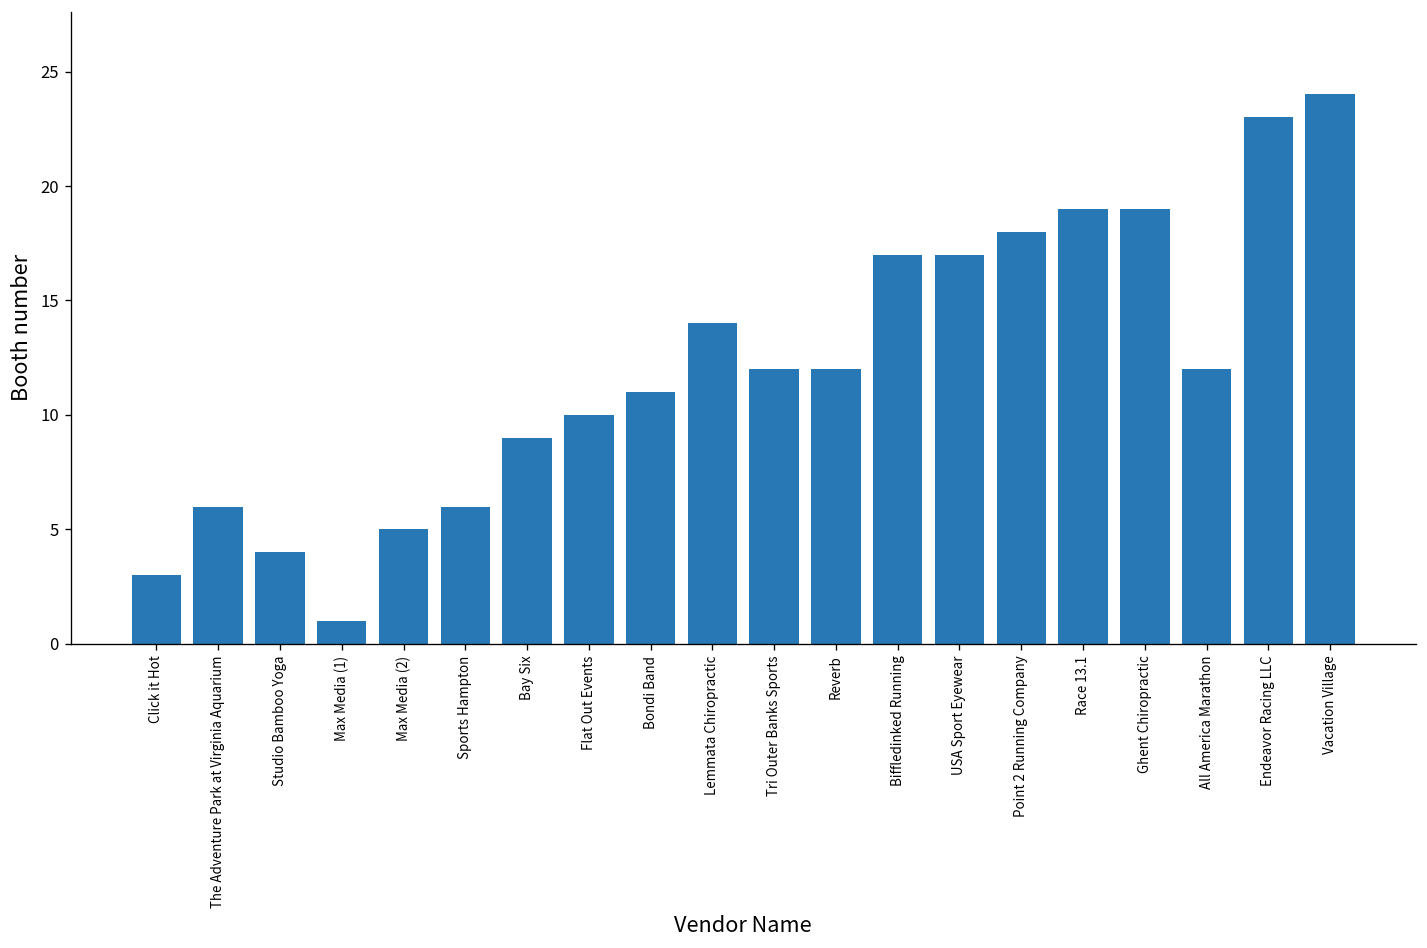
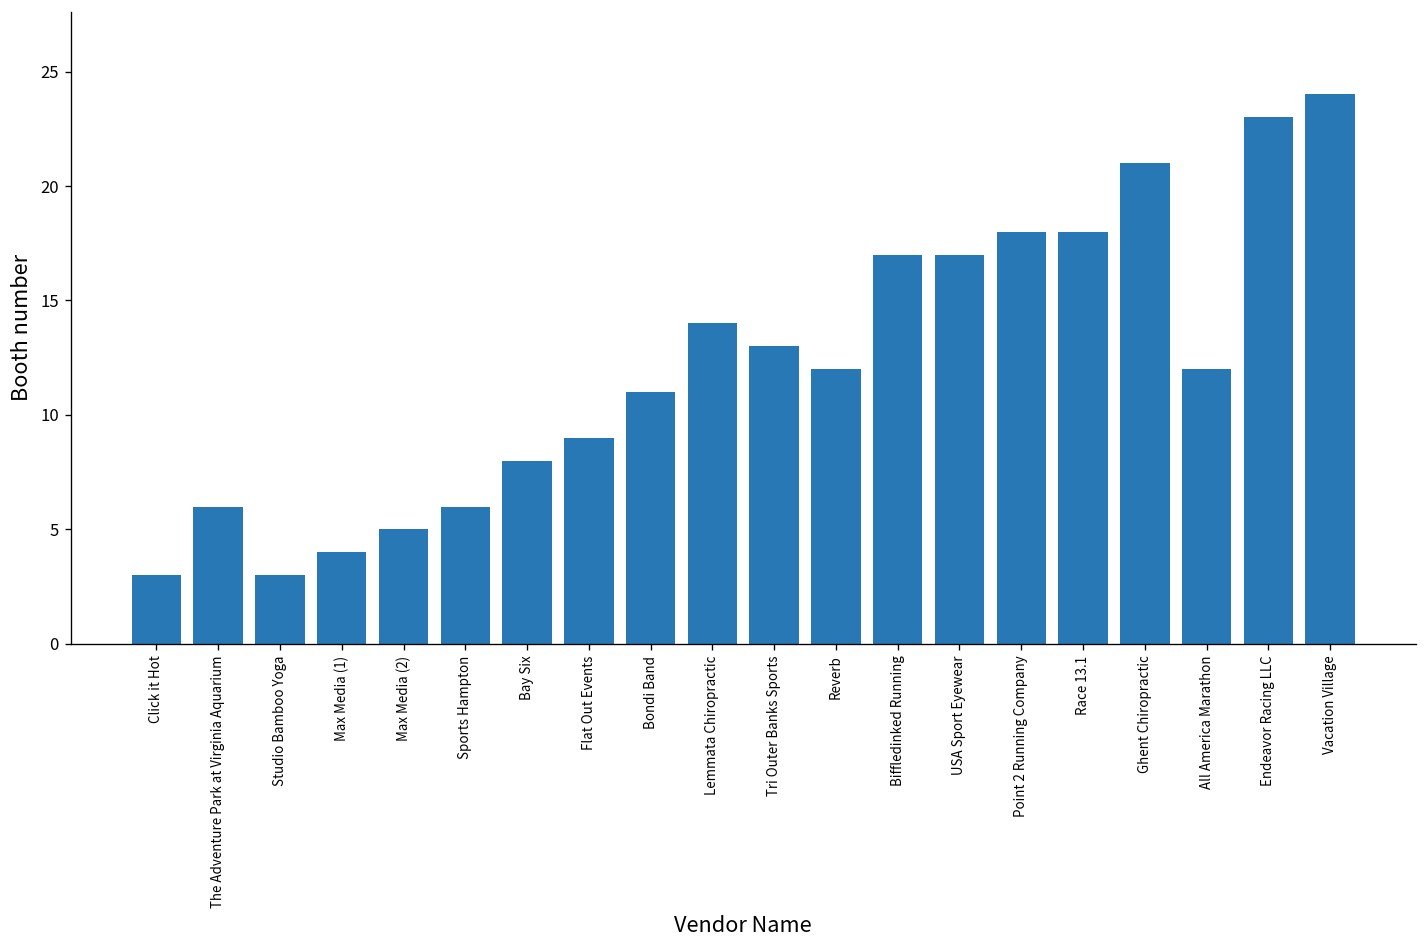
Studio Bamboo Yoga: 4 -> 3
Max Media (1): 1 -> 4
Bay Six: 9 -> 8
Flat Out Events: 10 -> 9
Tri Outer Banks Sports: 12 -> 13
Race 13.1: 19 -> 18
Ghent Chiropractic: 19 -> 21
